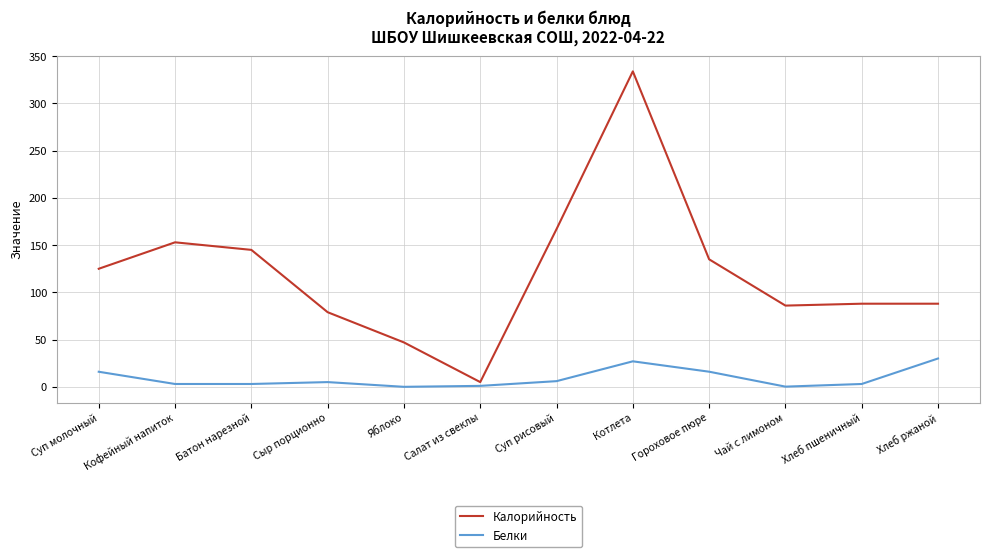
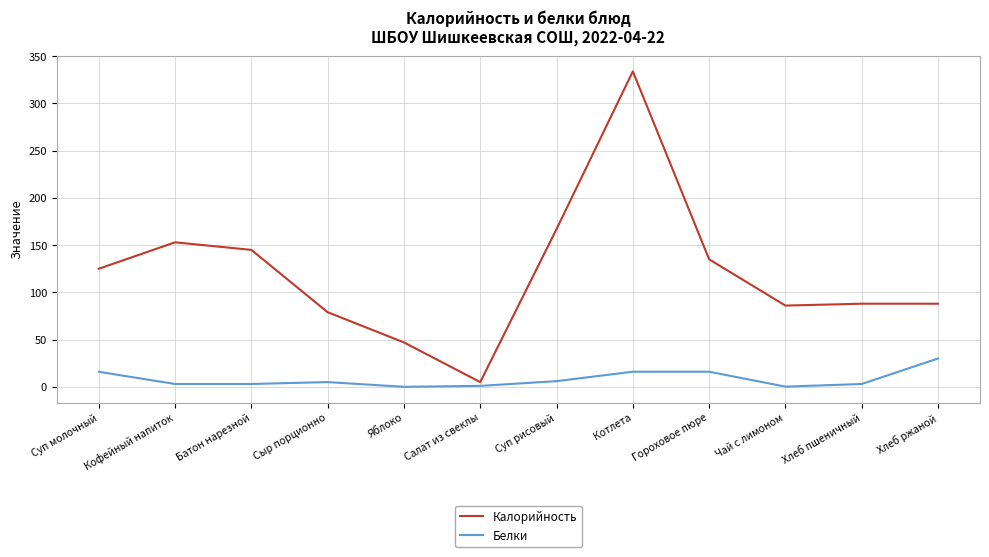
Белки, Котлета: 30 -> 20
